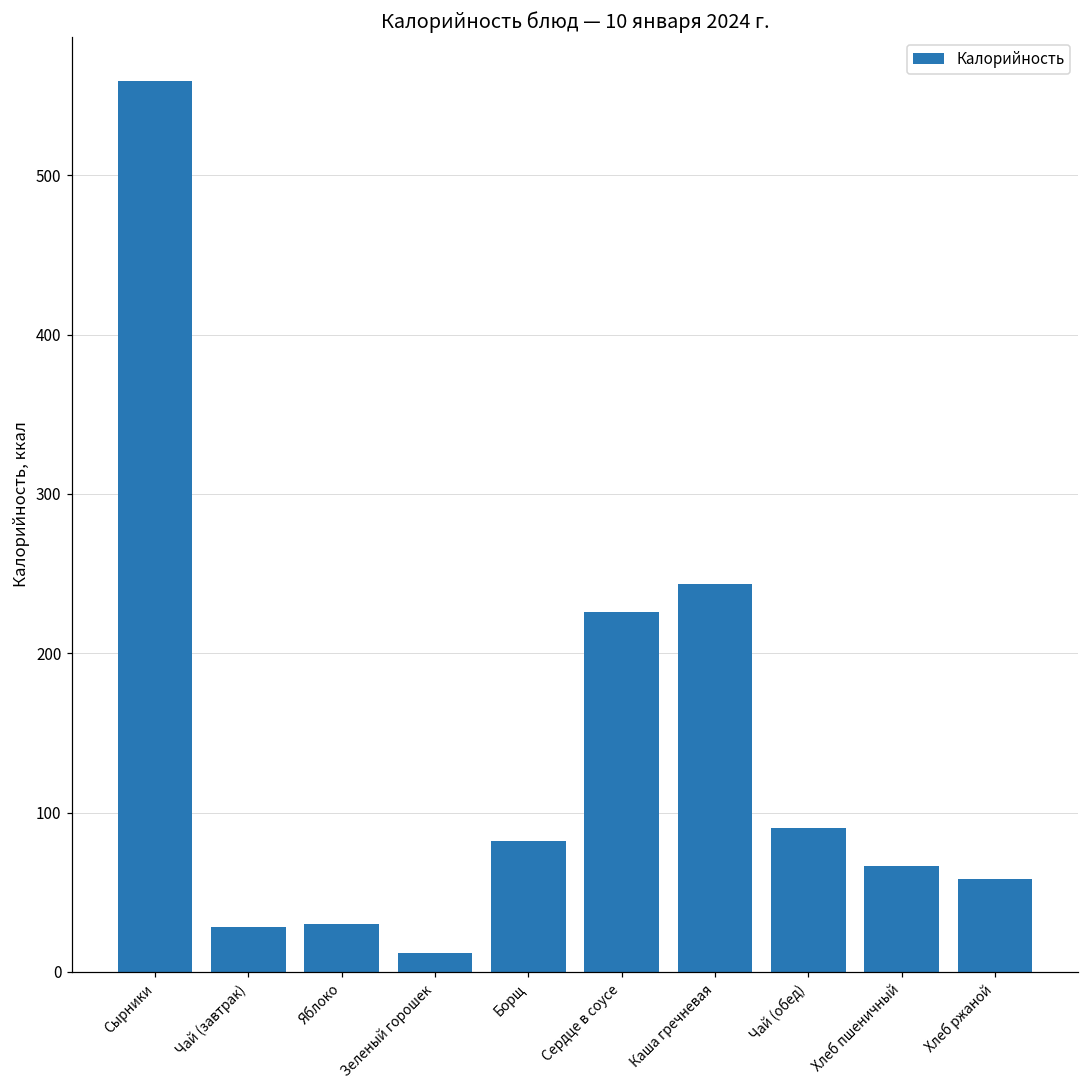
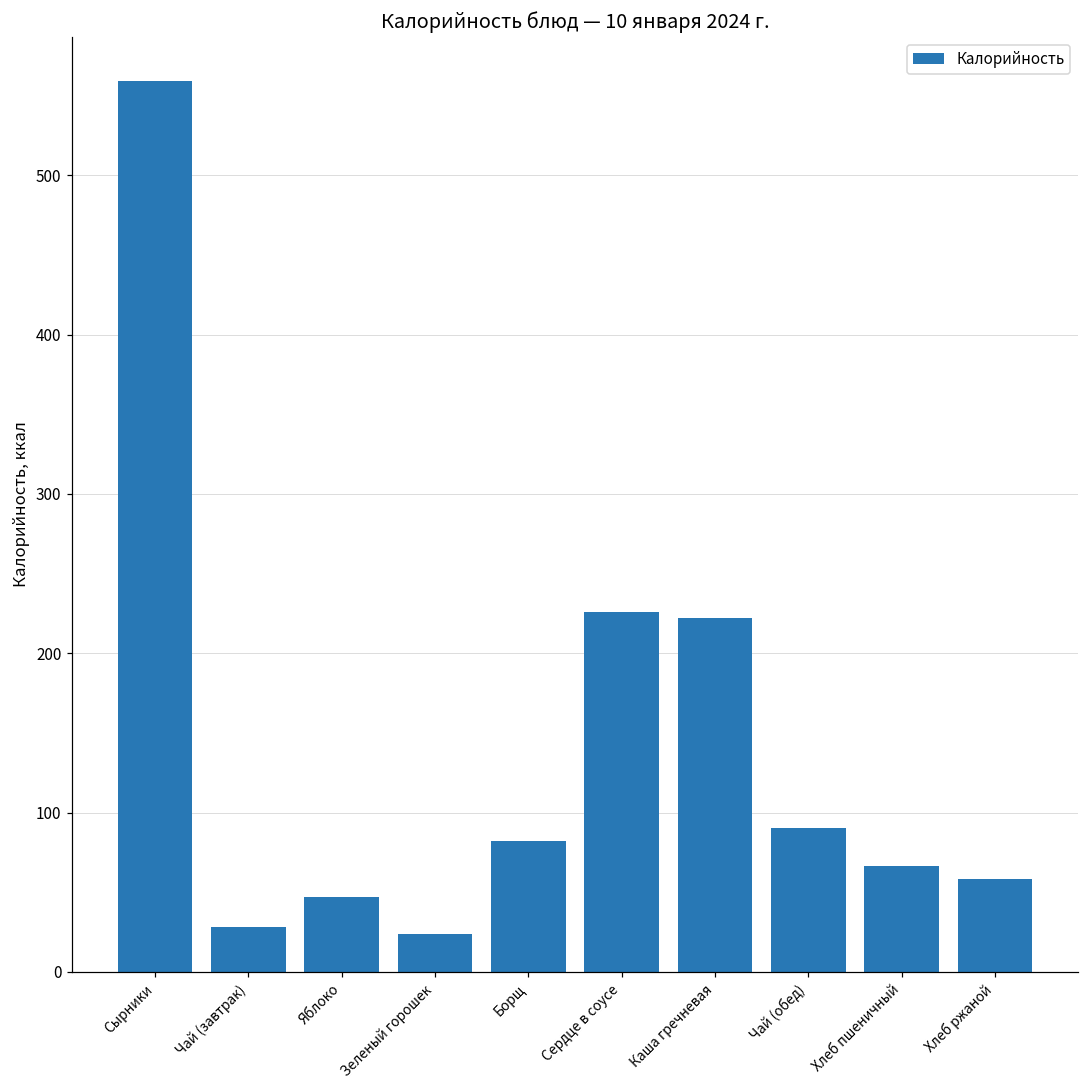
Яблоко: 30 -> 47
Зеленый горошек: 12 -> 24
Каша гречневая: 244 -> 222
